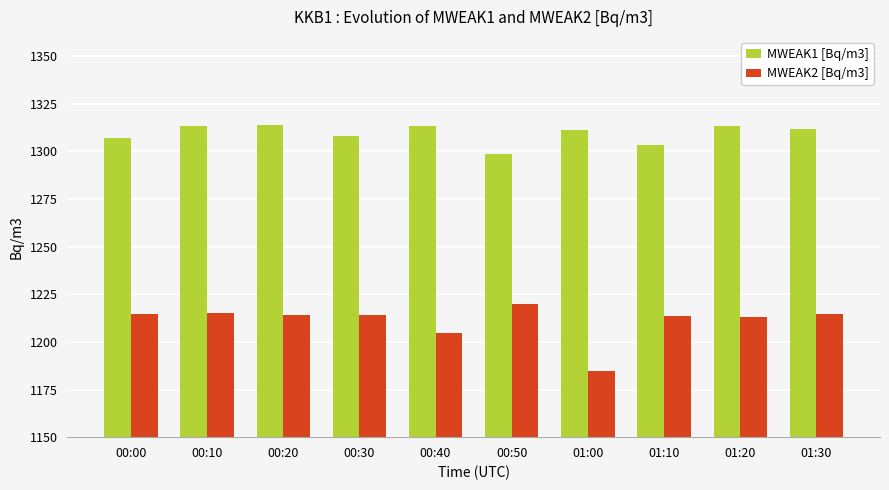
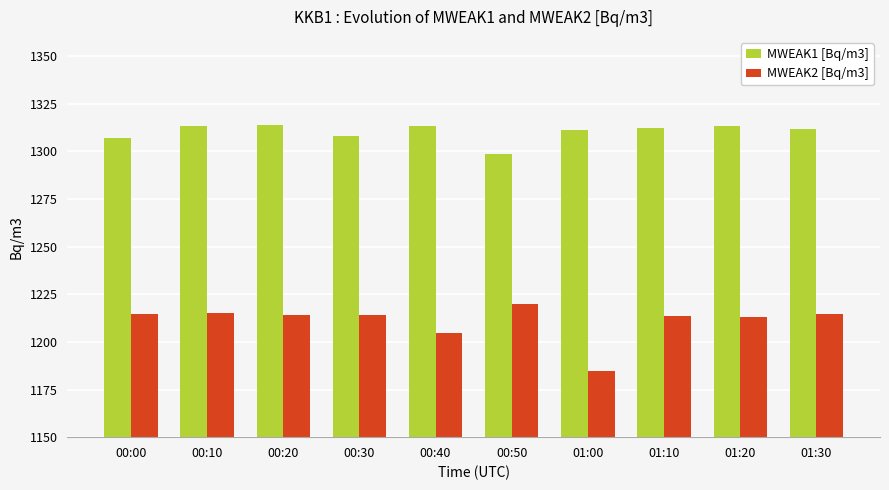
MWEAK1 [Bq/m3], 01:10: 1303 -> 1312
